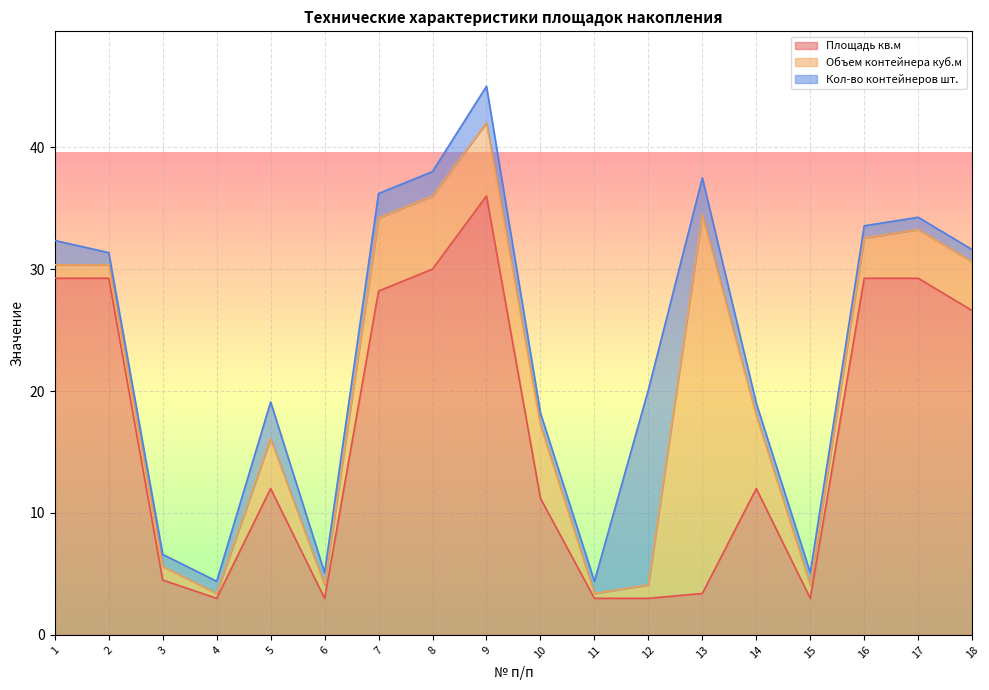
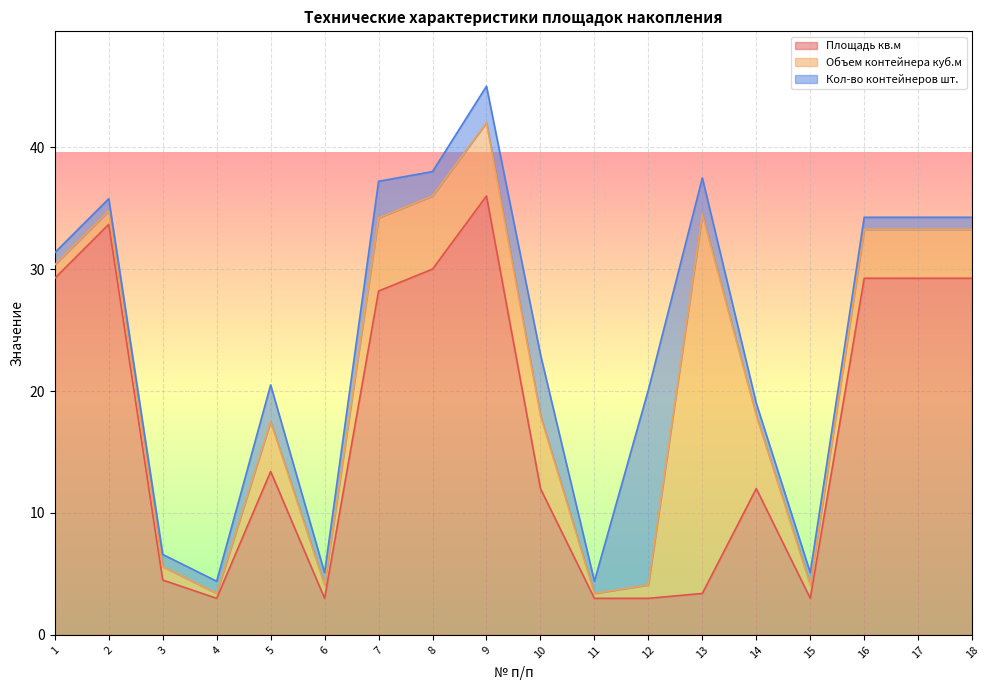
Кол-во контейнеров шт., 1: 2 -> 1
Площадь кв.м, 2: 29.3 -> 33.7
Площадь кв.м, 5: 12.0 -> 13.4
Кол-во контейнеров шт., 7: 2 -> 3
Площадь кв.м, 10: 11.2 -> 12.0
Кол-во контейнеров шт., 10: 1 -> 5
Объем контейнера куб.м, 16: 3.3 -> 4.0
Площадь кв.м, 18: 26.6 -> 29.3
